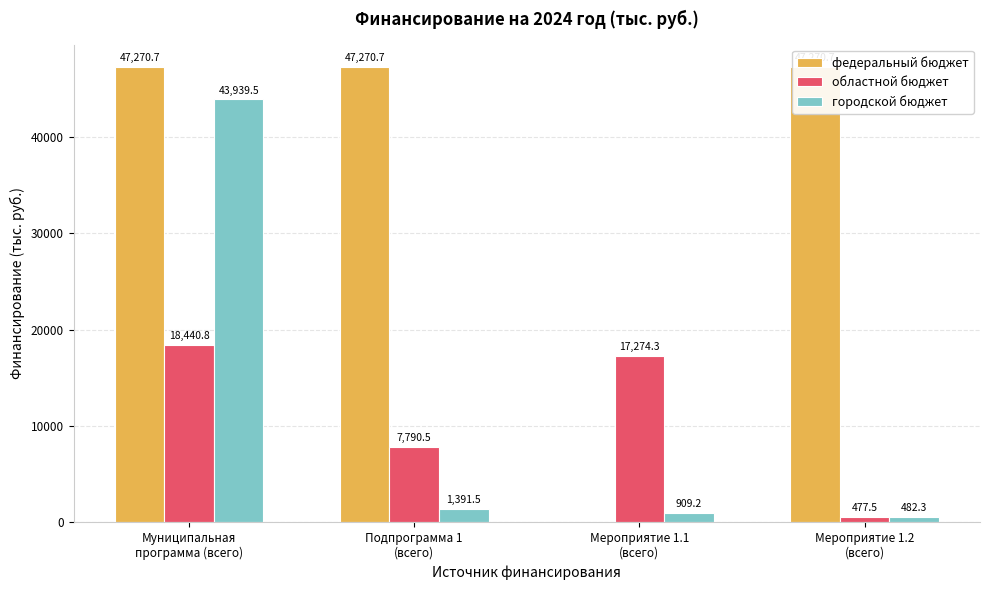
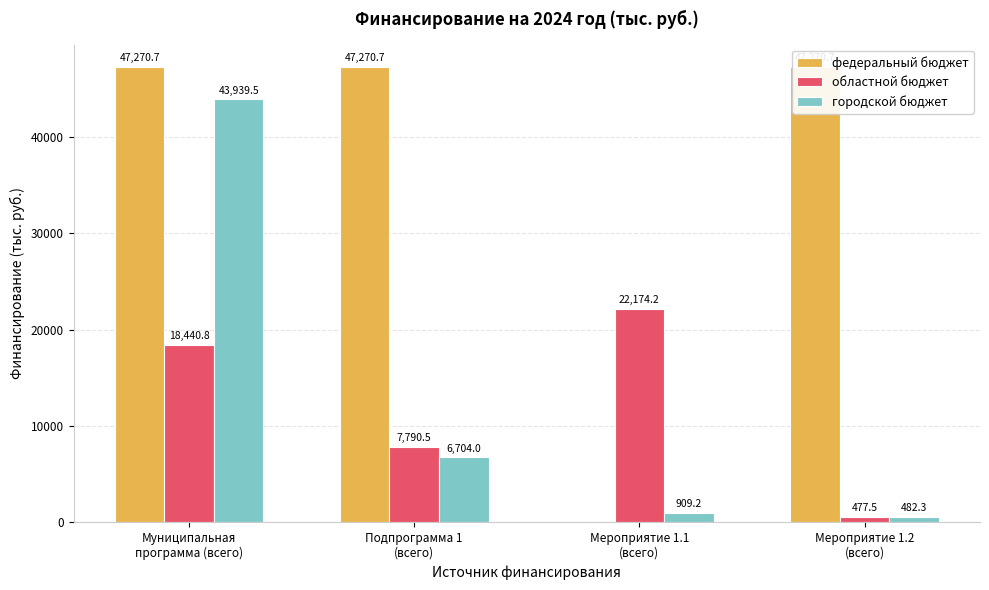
городской бюджет, Подпрограмма 1 (всего): 1,391.5 -> 6,704.0
областной бюджет, Мероприятие 1.1 (всего): 17,274.3 -> 22,174.2
